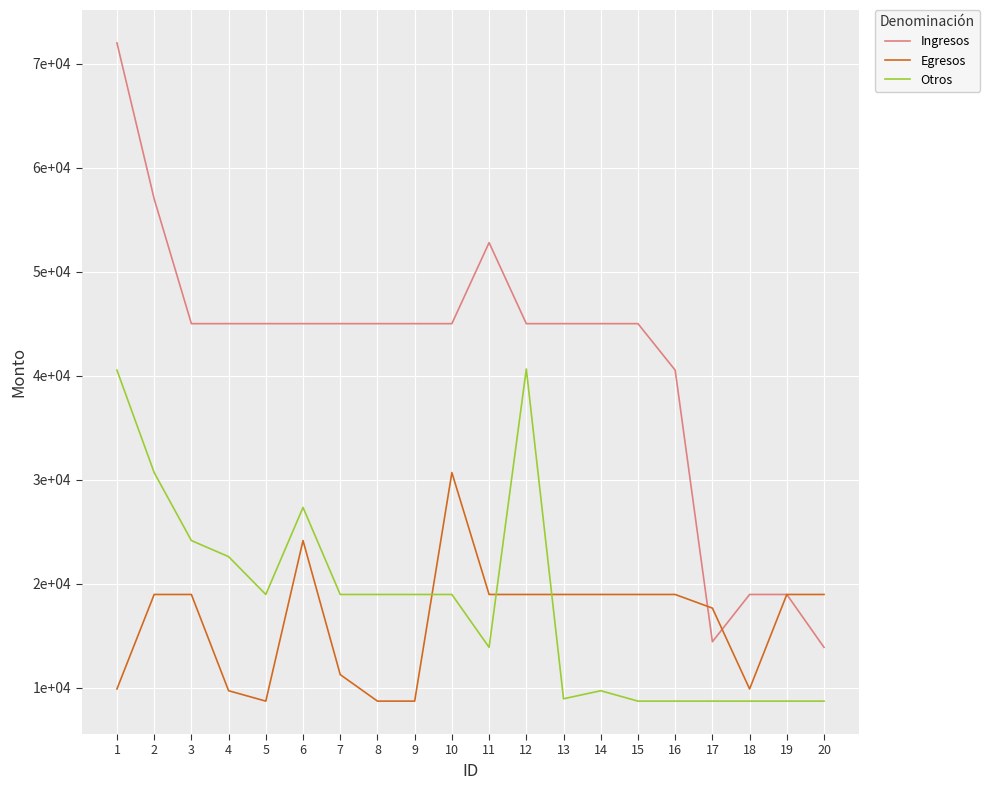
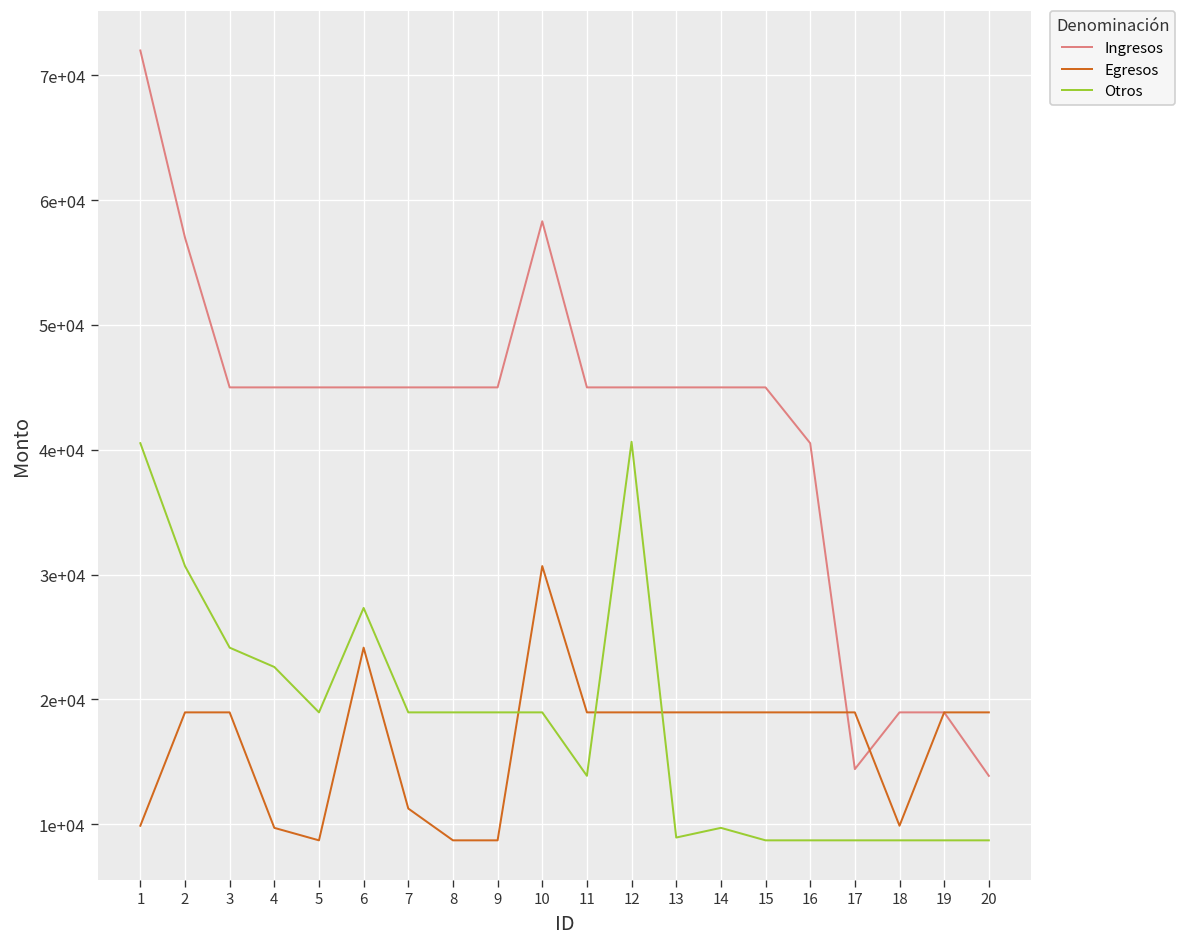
Ingresos, 10: 45000 -> 58300
Ingresos, 11: 52800 -> 45000
Egresos, 17: 17600 -> 19000
